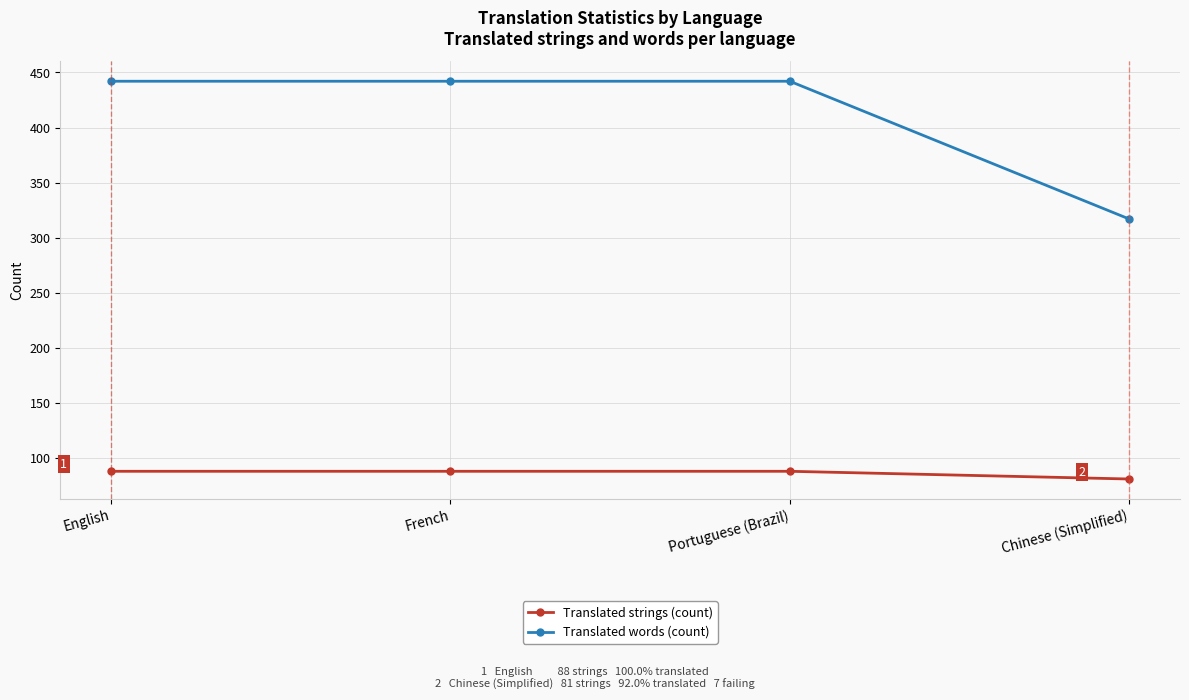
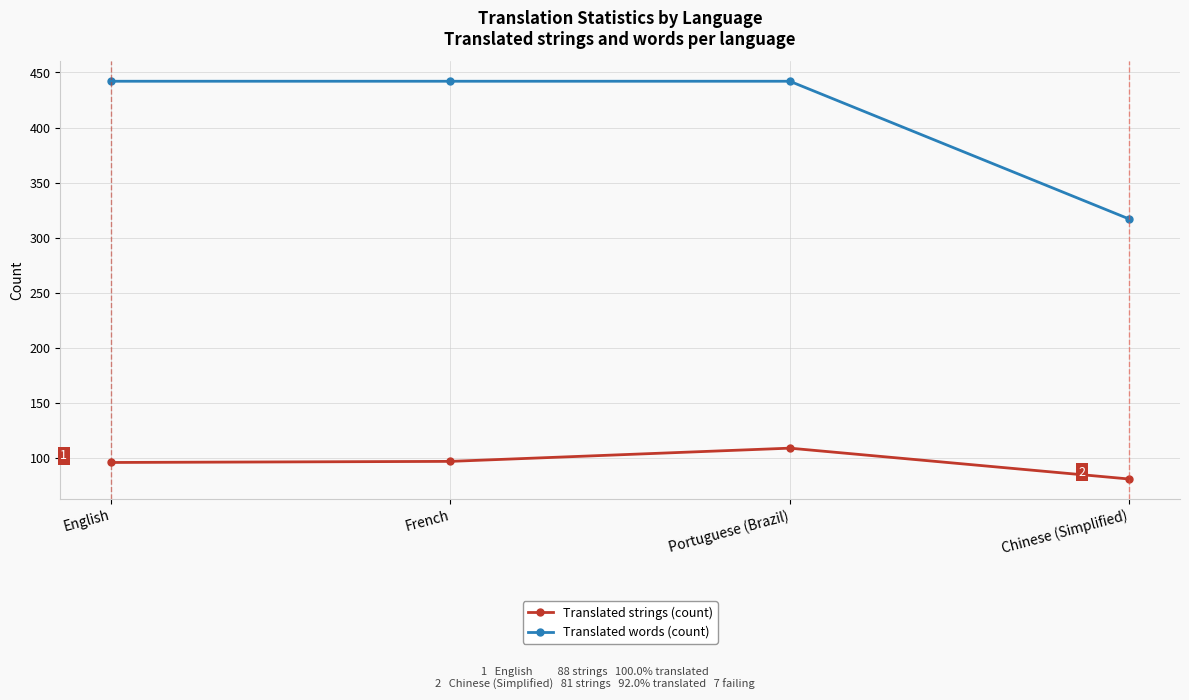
Translated strings (count), English: 88 -> 96
Translated strings (count), French: 88 -> 97
Translated strings (count), Portuguese (Brazil): 88 -> 109
